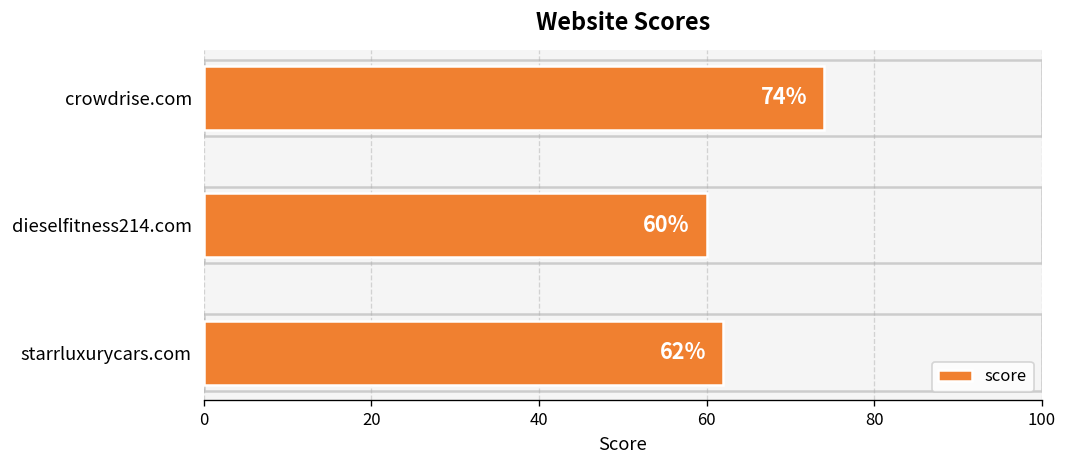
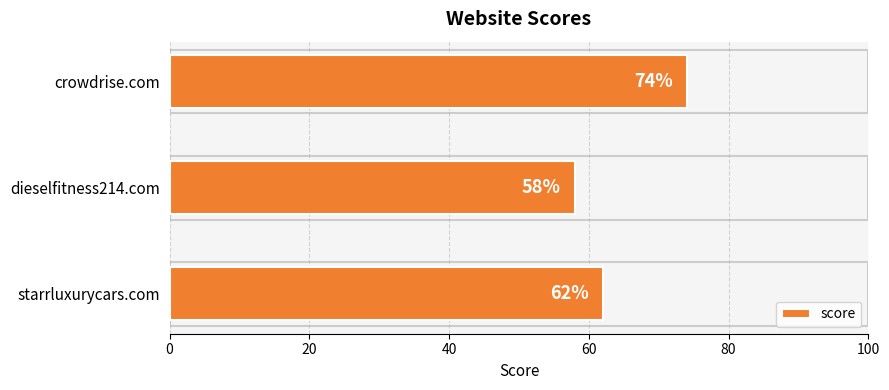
dieselfitness214.com: 60% -> 58%
